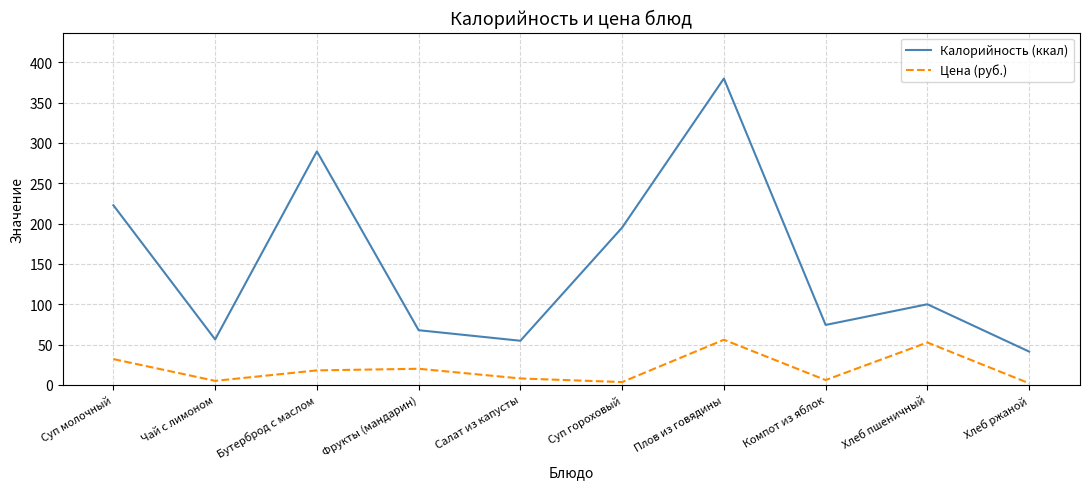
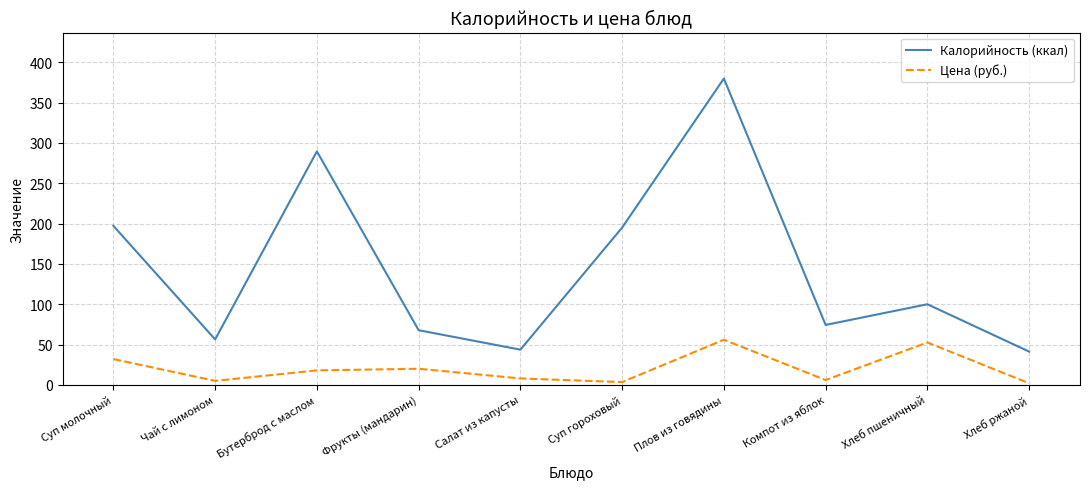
Калорийность (ккал), Суп молочный: 220 -> 200
Калорийность (ккал), Салат из капусты: 50 -> 40
